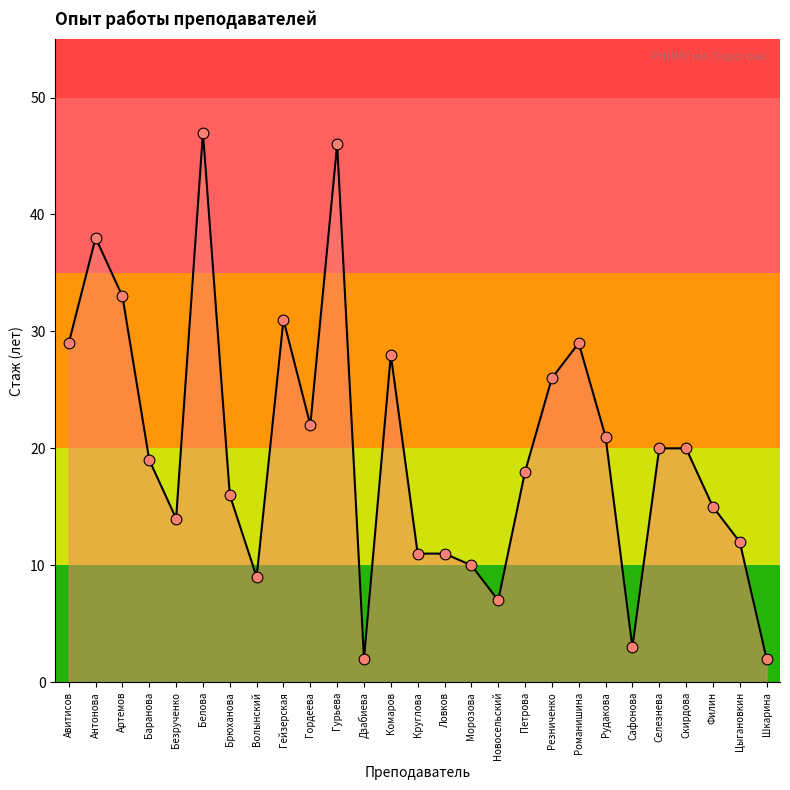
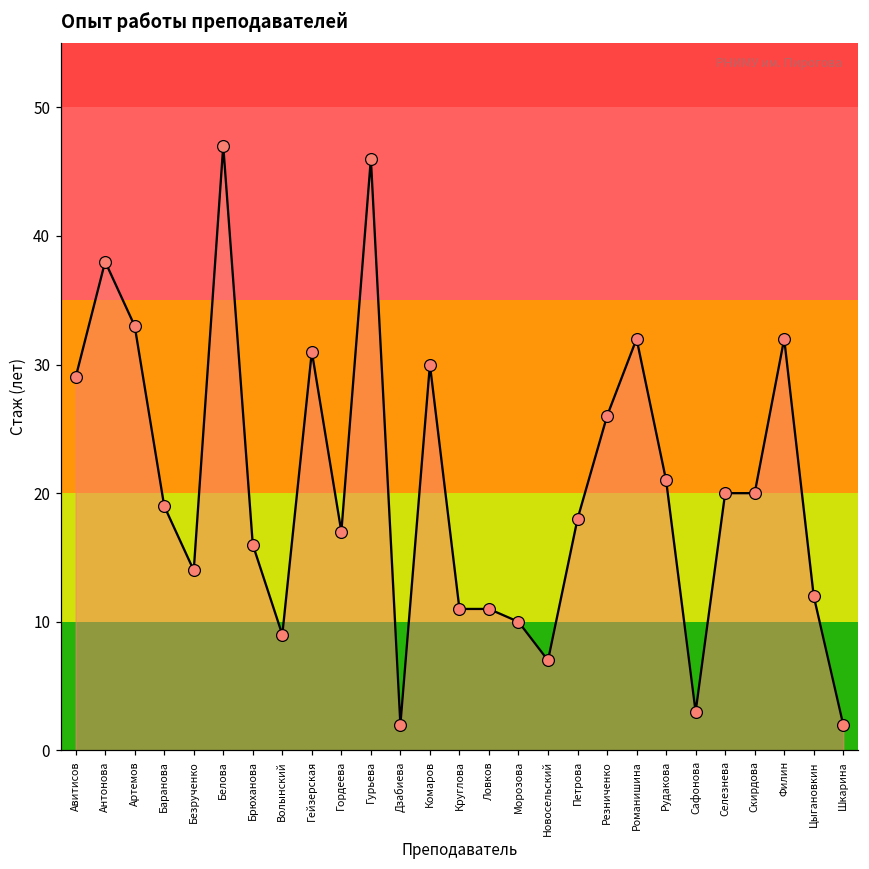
Гордеева: 22 -> 17
Комаров: 28 -> 30
Романишина: 29 -> 32
Филин: 15 -> 32
